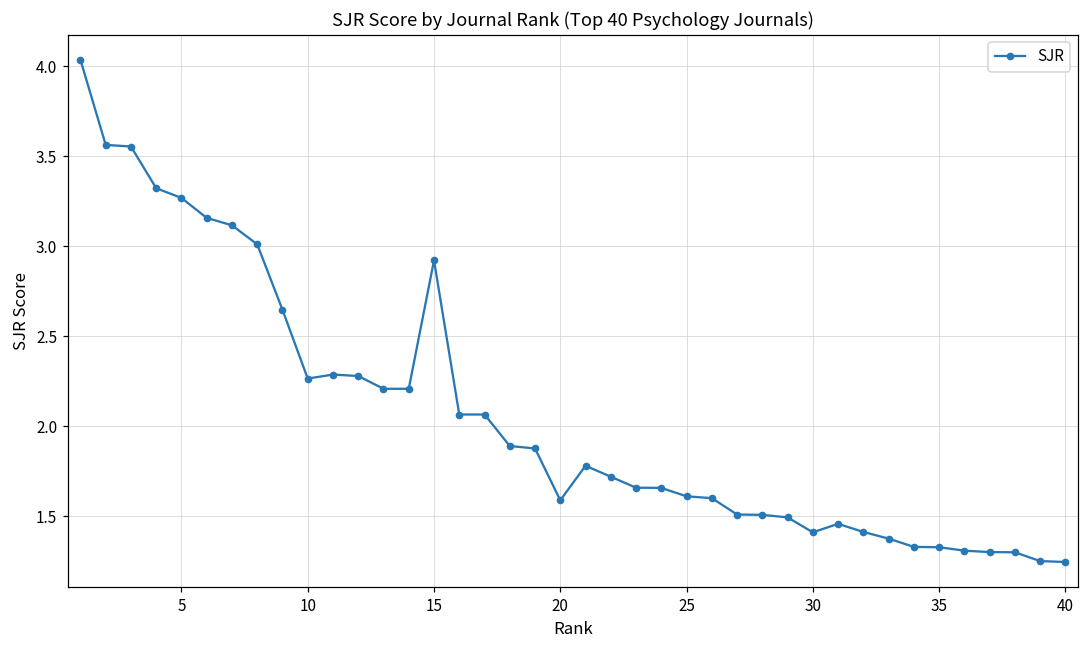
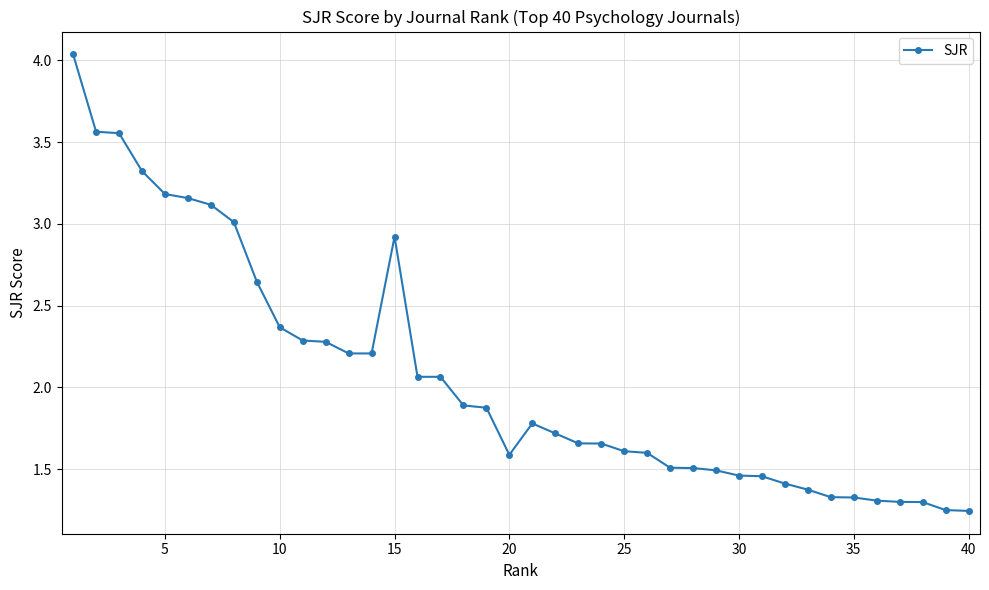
5: 3.27 -> 3.18
10: 2.27 -> 2.37
30: 1.41 -> 1.46
